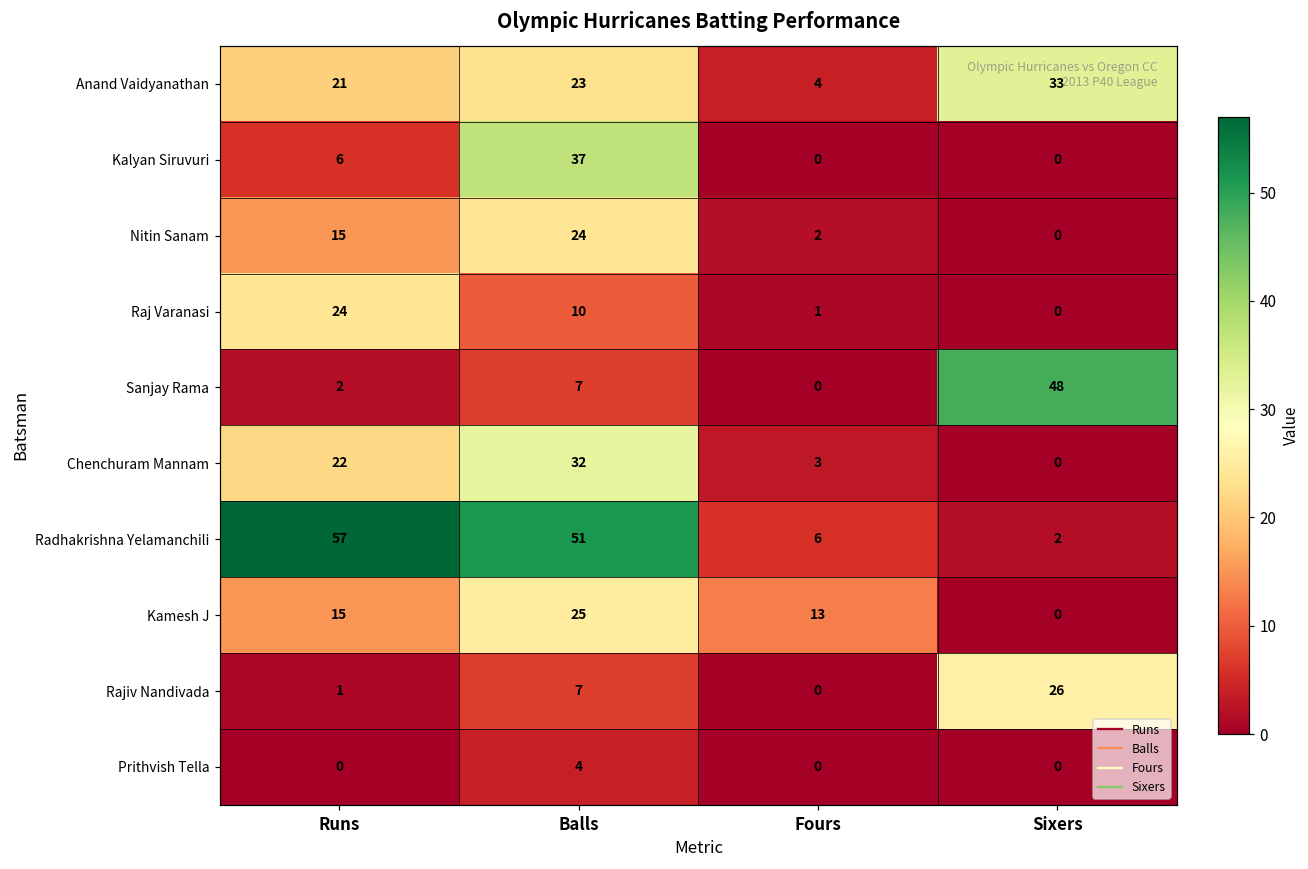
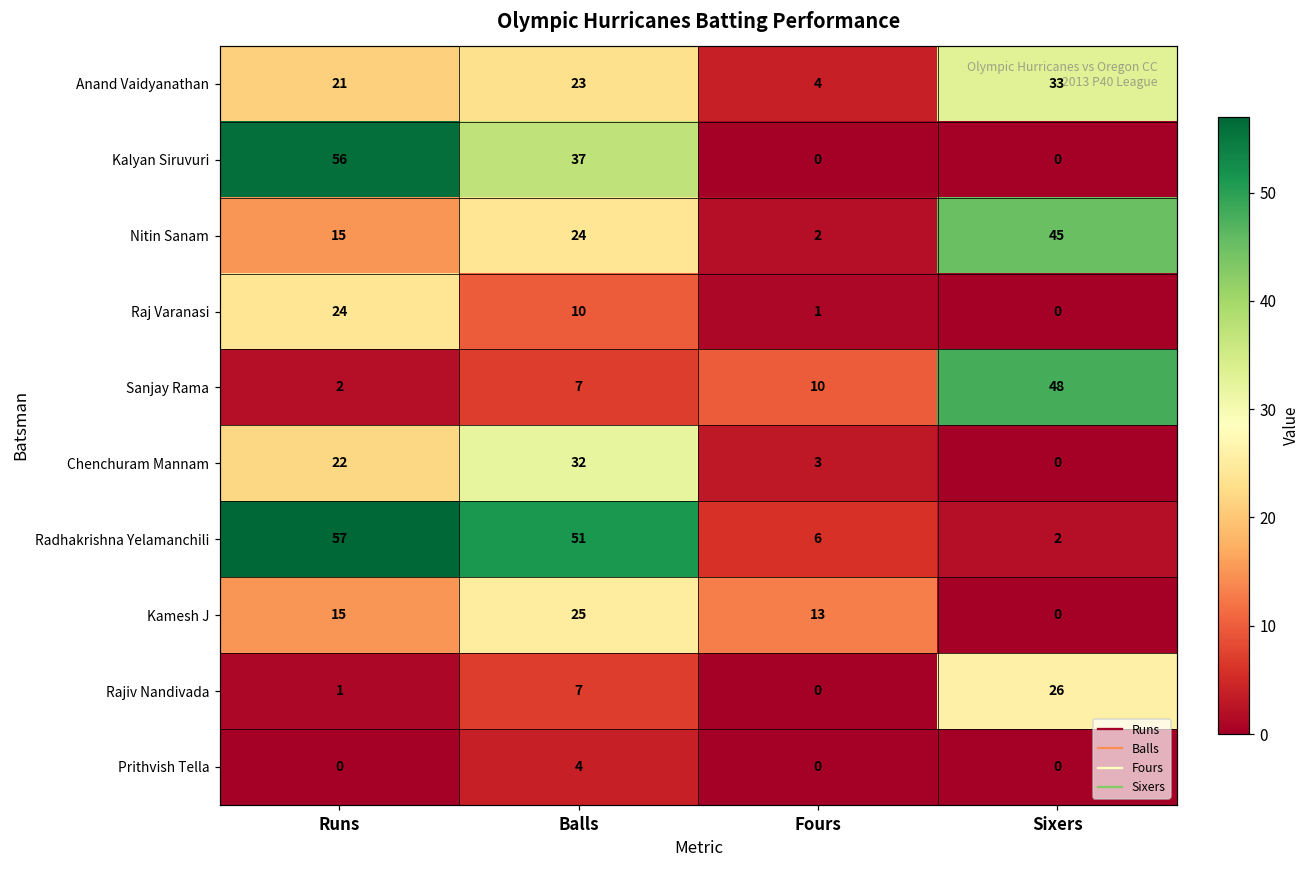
Kalyan Siruvuri, Runs: 6 -> 56
Nitin Sanam, Sixers: 0 -> 45
Sanjay Rama, Fours: 0 -> 10
